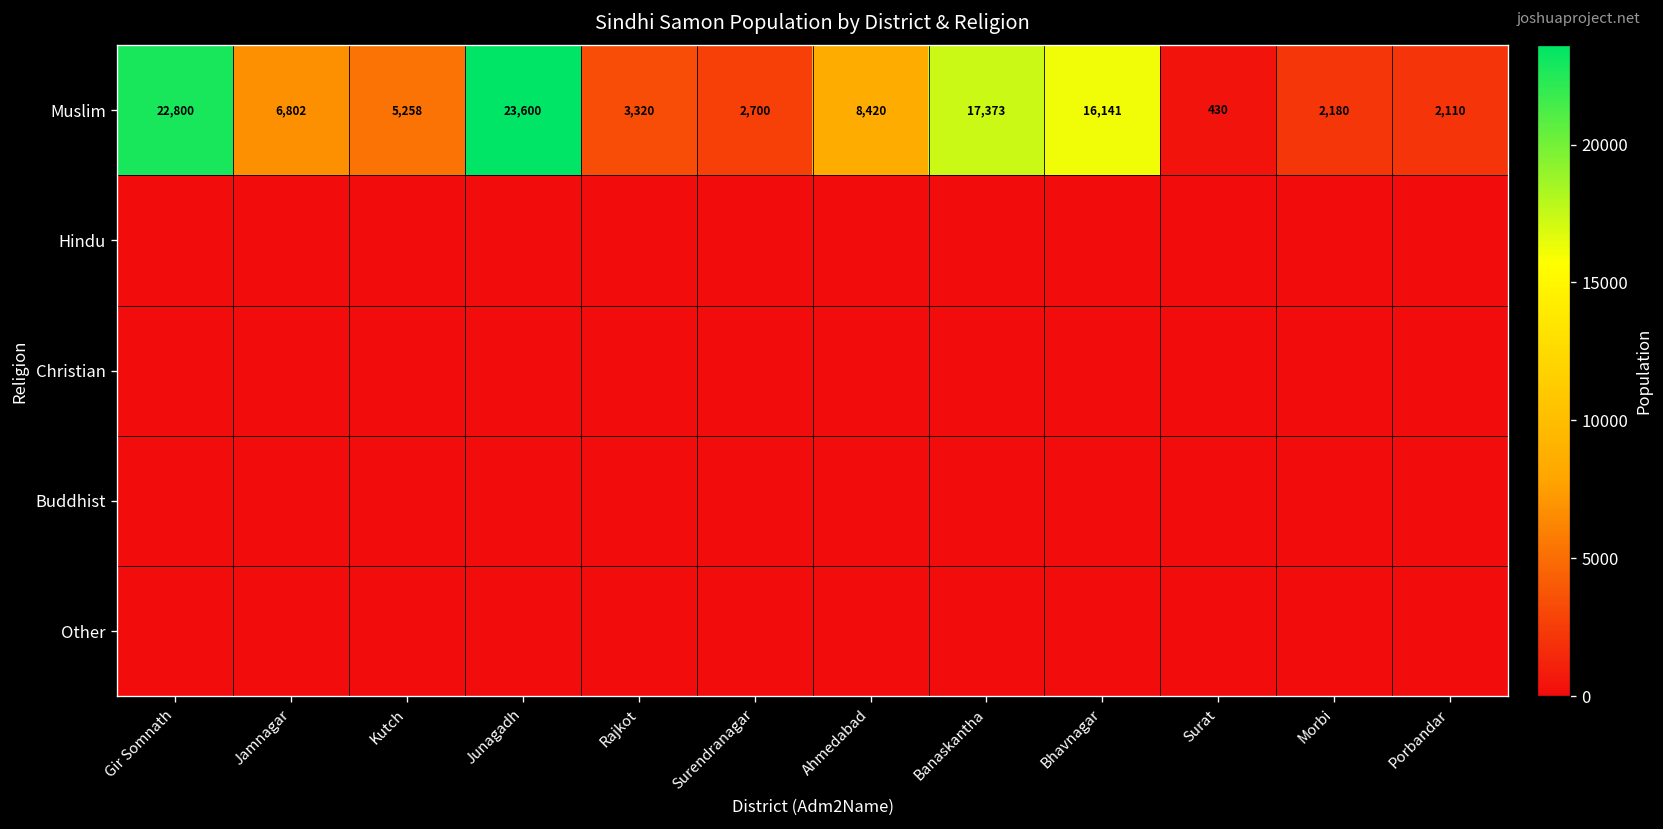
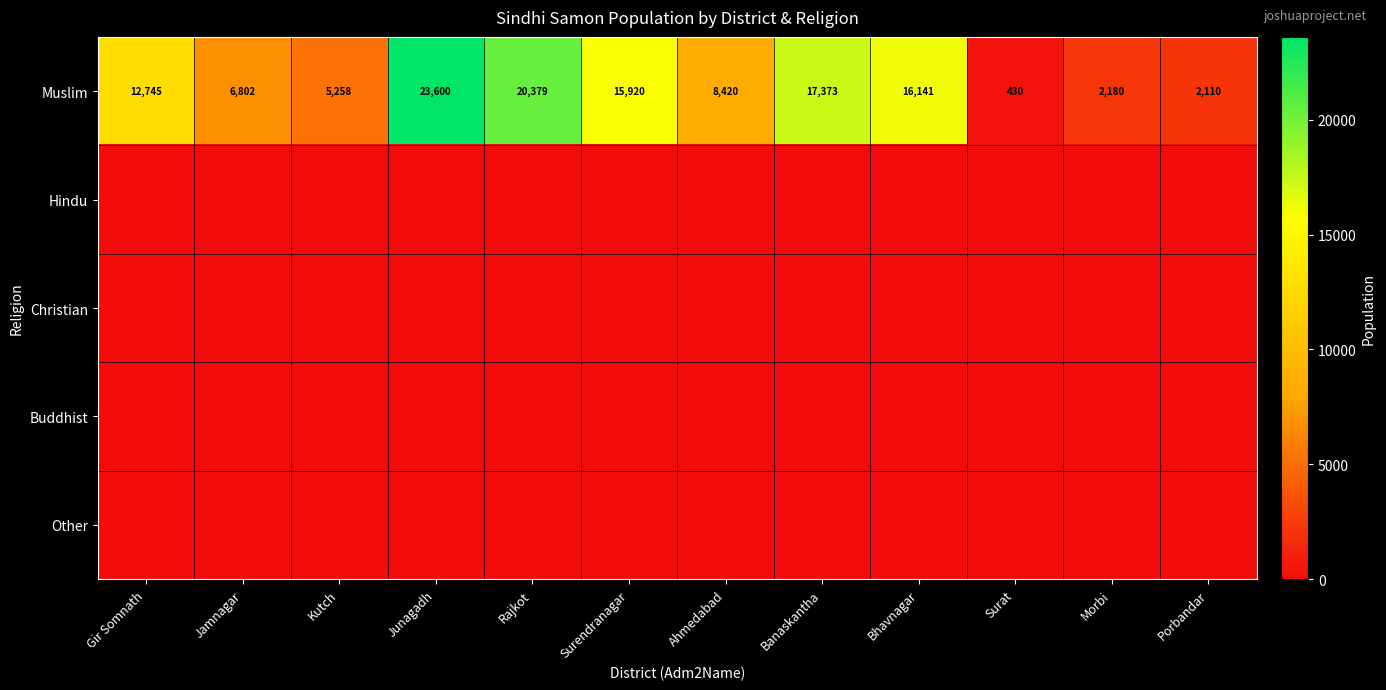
Muslim, Gir Somnath: 22,800 -> 12,745
Muslim, Rajkot: 3,320 -> 20,379
Muslim, Surendranagar: 2,700 -> 15,920
